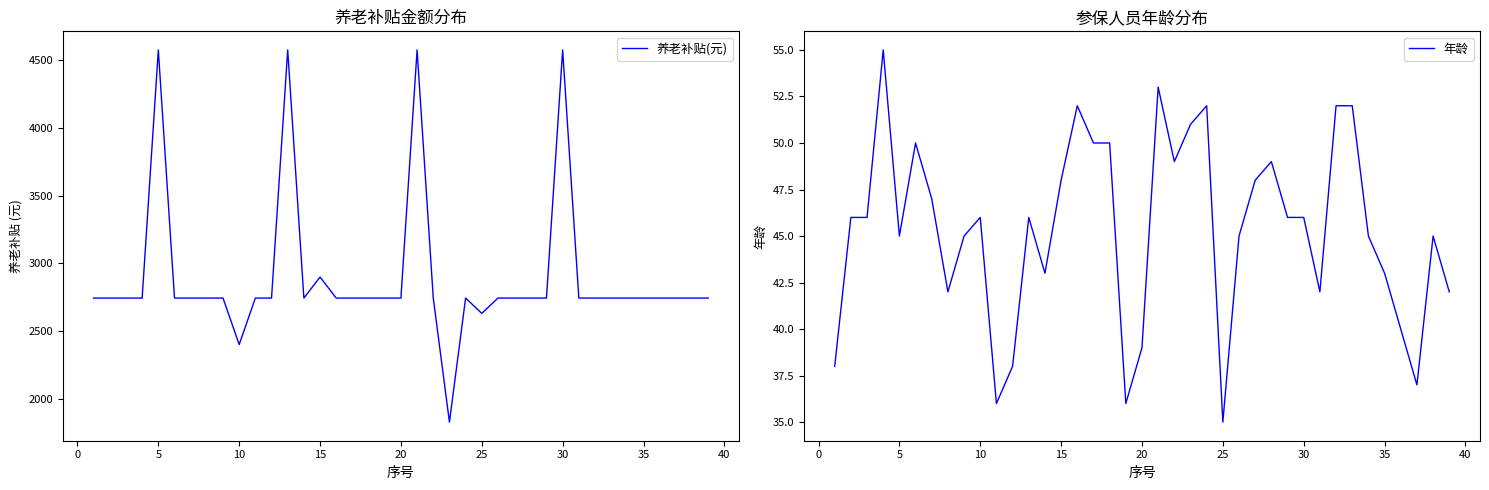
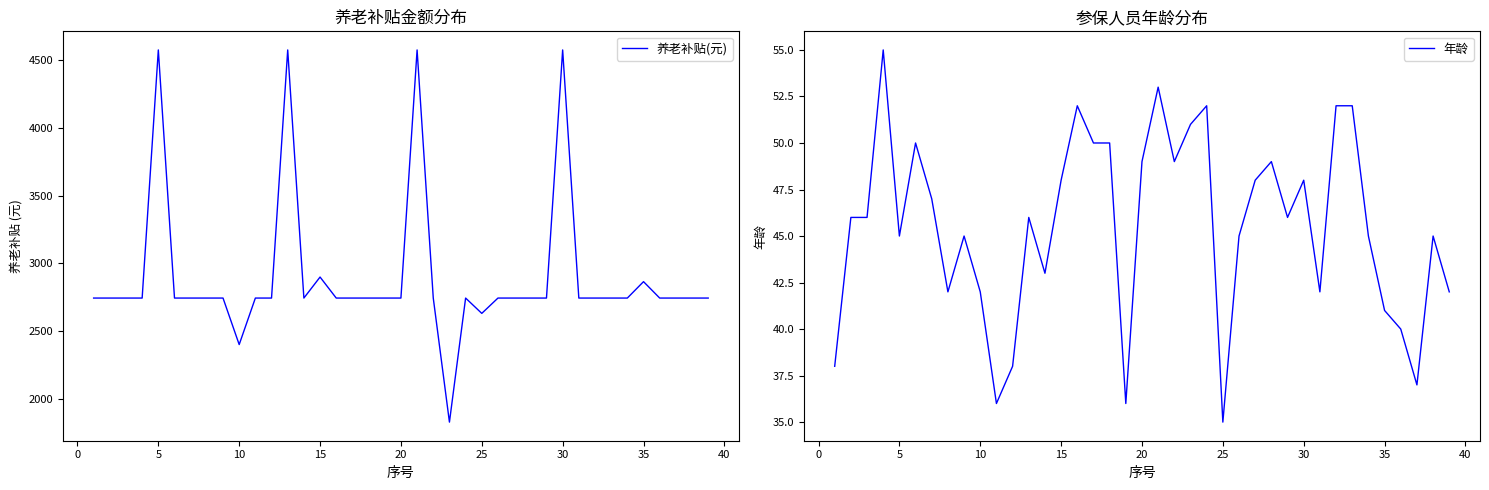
养老补贴金额分布, 35: 2750 -> 2870
参保人员年龄分布, 10: 46 -> 42
参保人员年龄分布, 20: 39 -> 49
参保人员年龄分布, 30: 46 -> 48
参保人员年龄分布, 35: 43 -> 41
